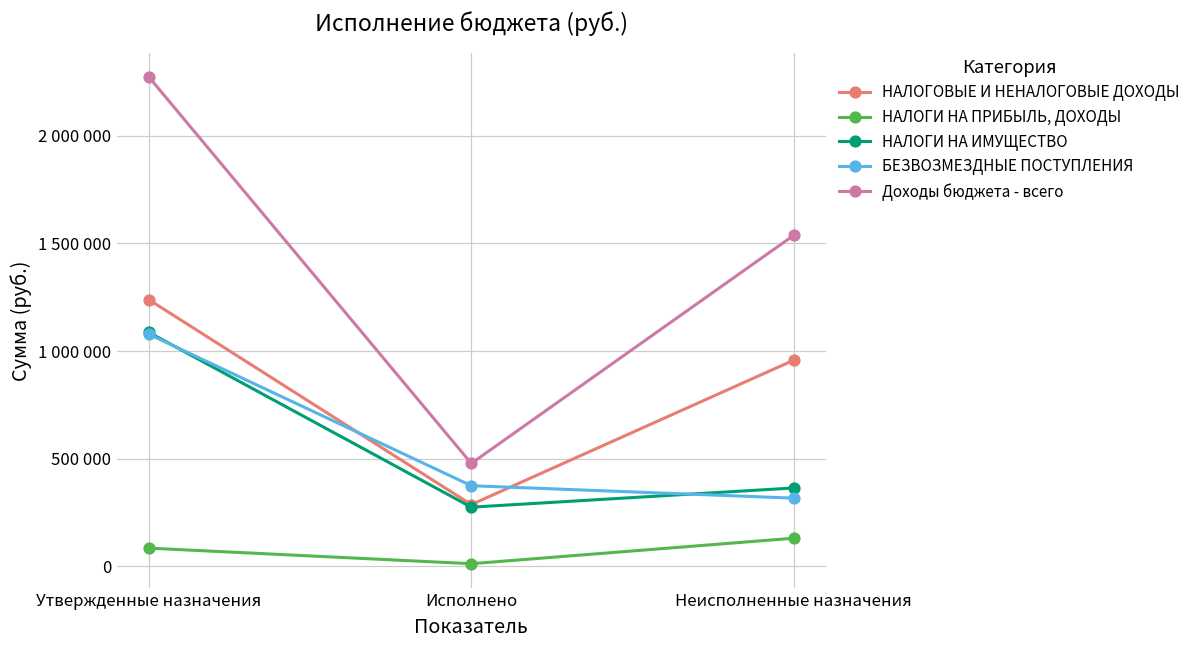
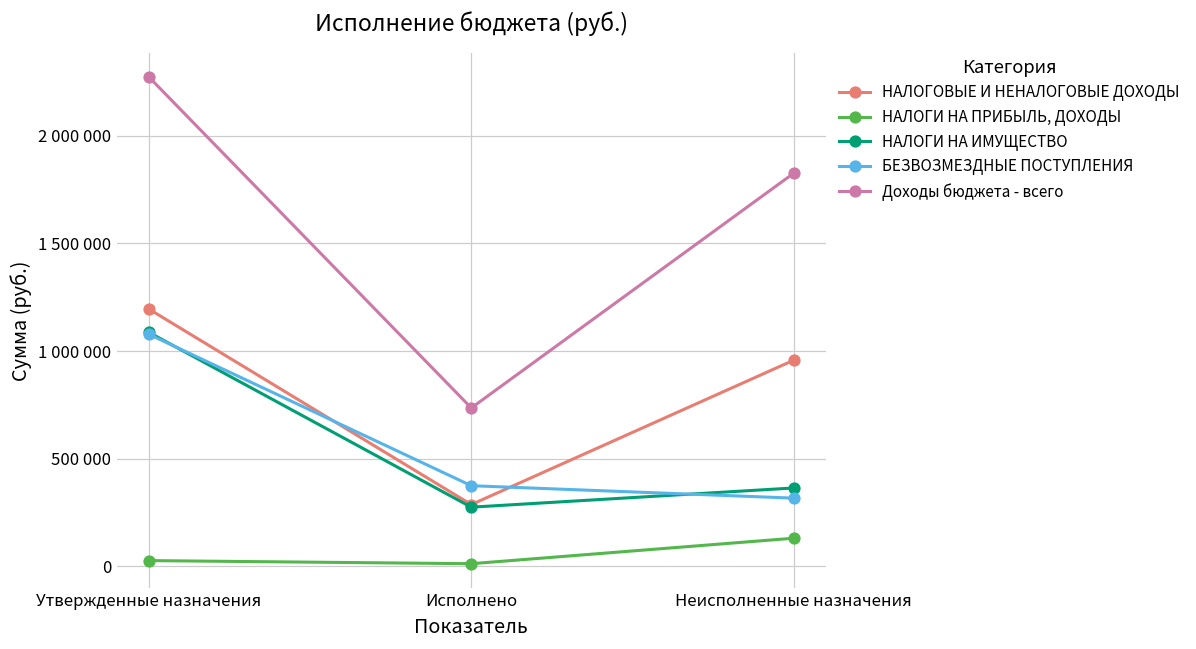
НАЛОГОВЫЕ И НЕНАЛОГОВЫЕ ДОХОДЫ, Утвержденные назначения: 1240000 -> 1200000
НАЛОГИ НА ПРИБЫЛЬ, ДОХОДЫ, Утвержденные назначения: 80000 -> 30000
Доходы бюджета - всего, Исполнено: 480000 -> 740000
Доходы бюджета - всего, Неисполненные назначения: 1540000 -> 1830000
